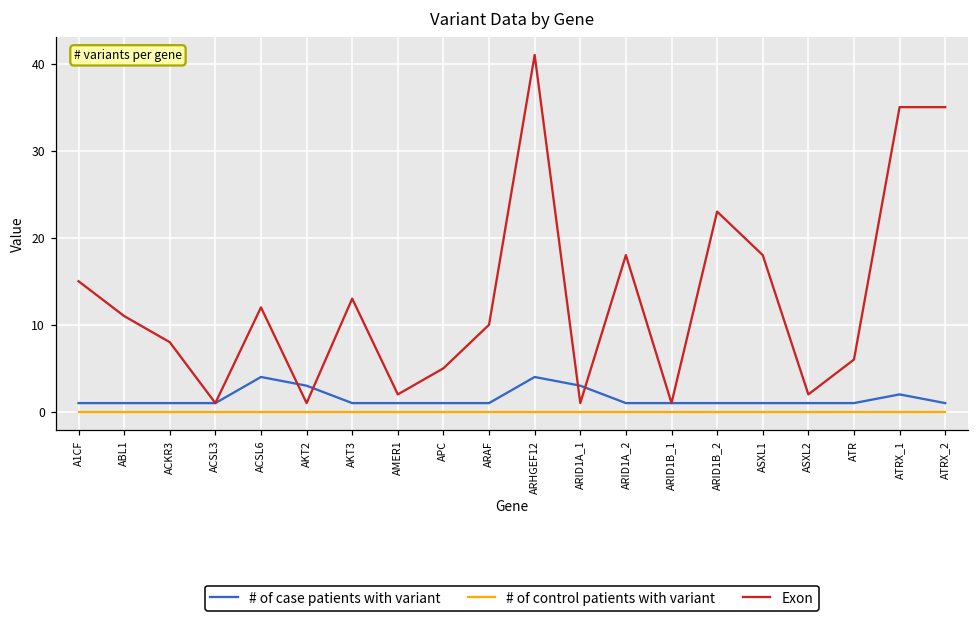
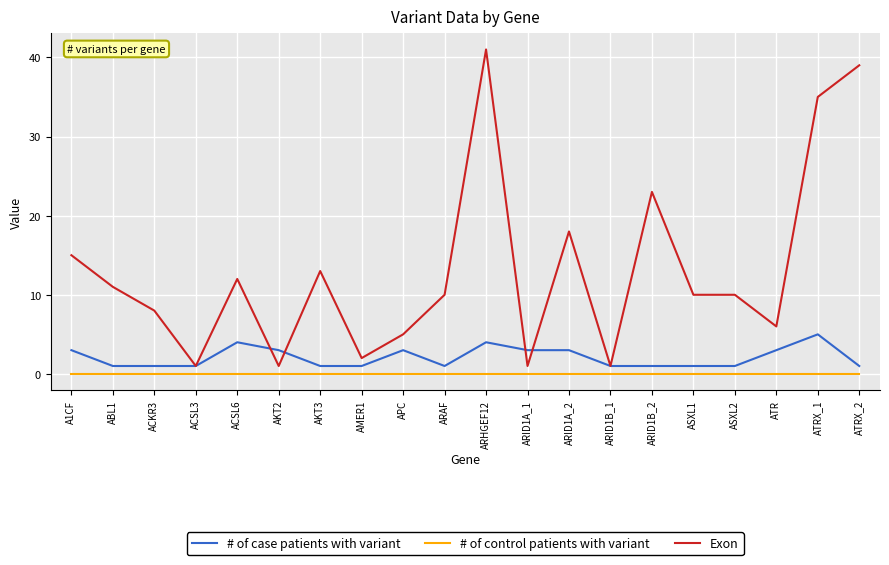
# of case patients with variant, A1CF: 1 -> 3
# of case patients with variant, APC: 1 -> 3
# of case patients with variant, ARID1A_2: 1 -> 3
Exon, ASXL1: 18 -> 10
Exon, ASXL2: 2 -> 10
# of case patients with variant, ATR: 1 -> 3
# of case patients with variant, ATRX_1: 2 -> 5
Exon, ATRX_2: 35 -> 39
